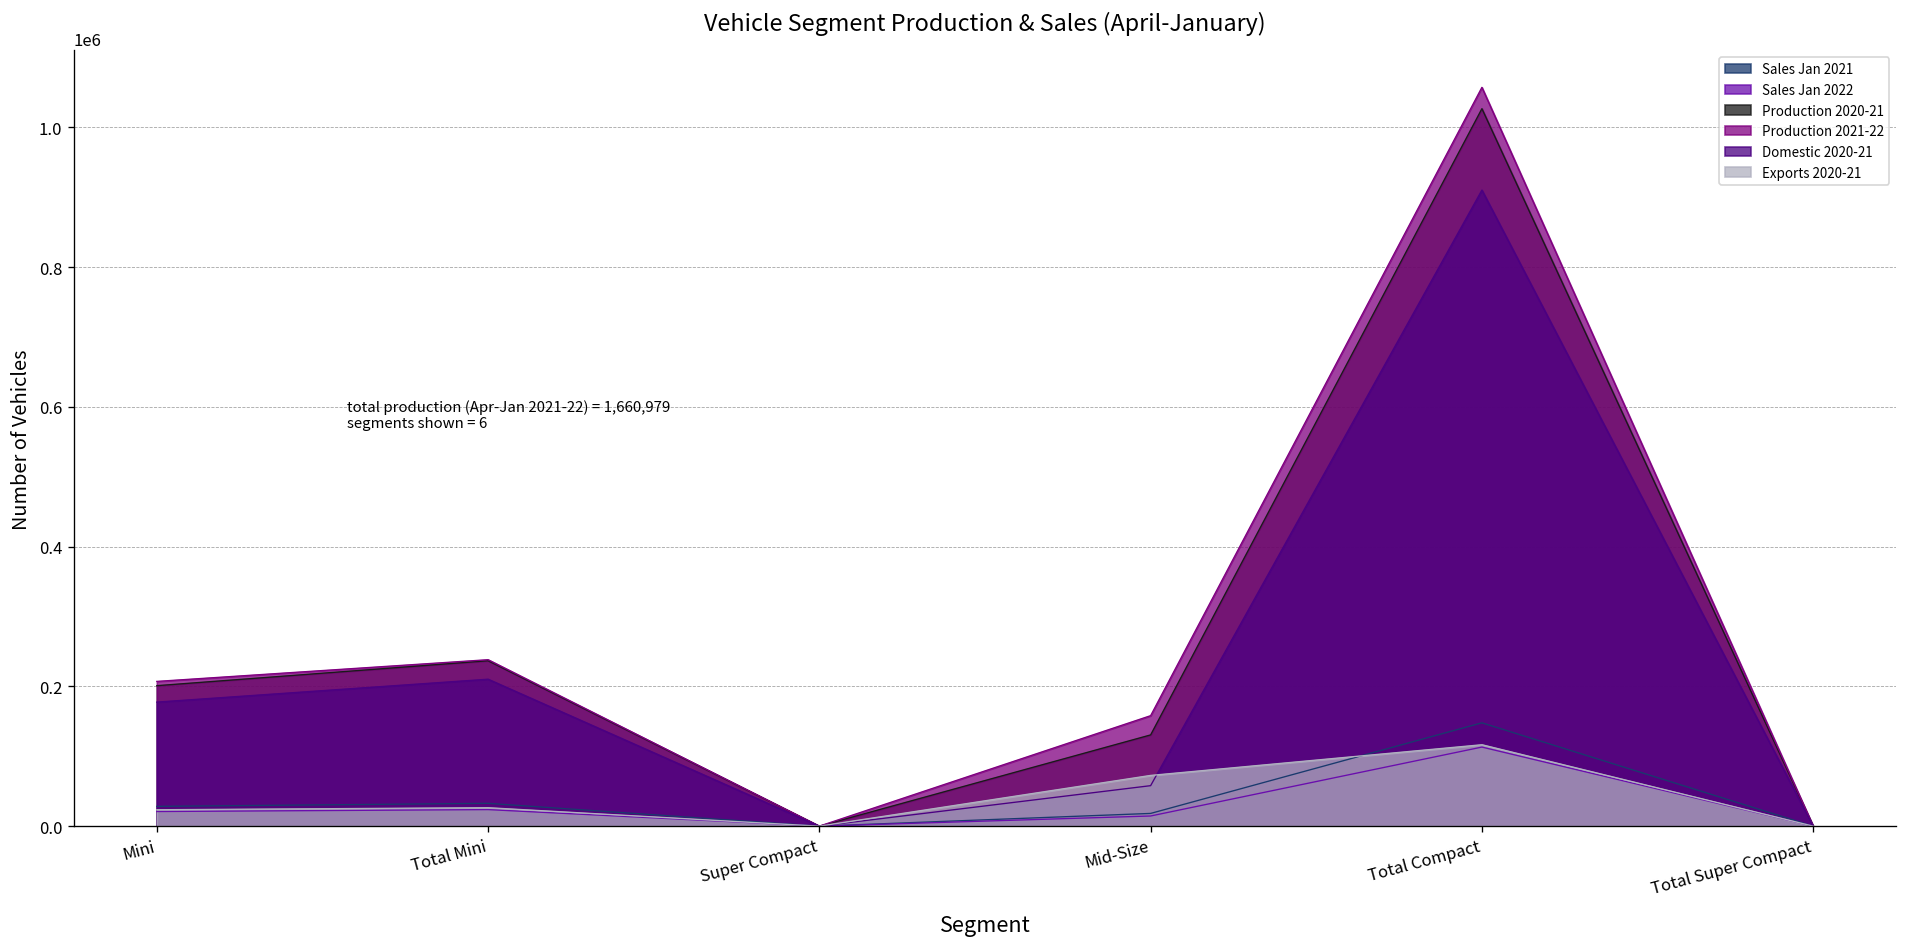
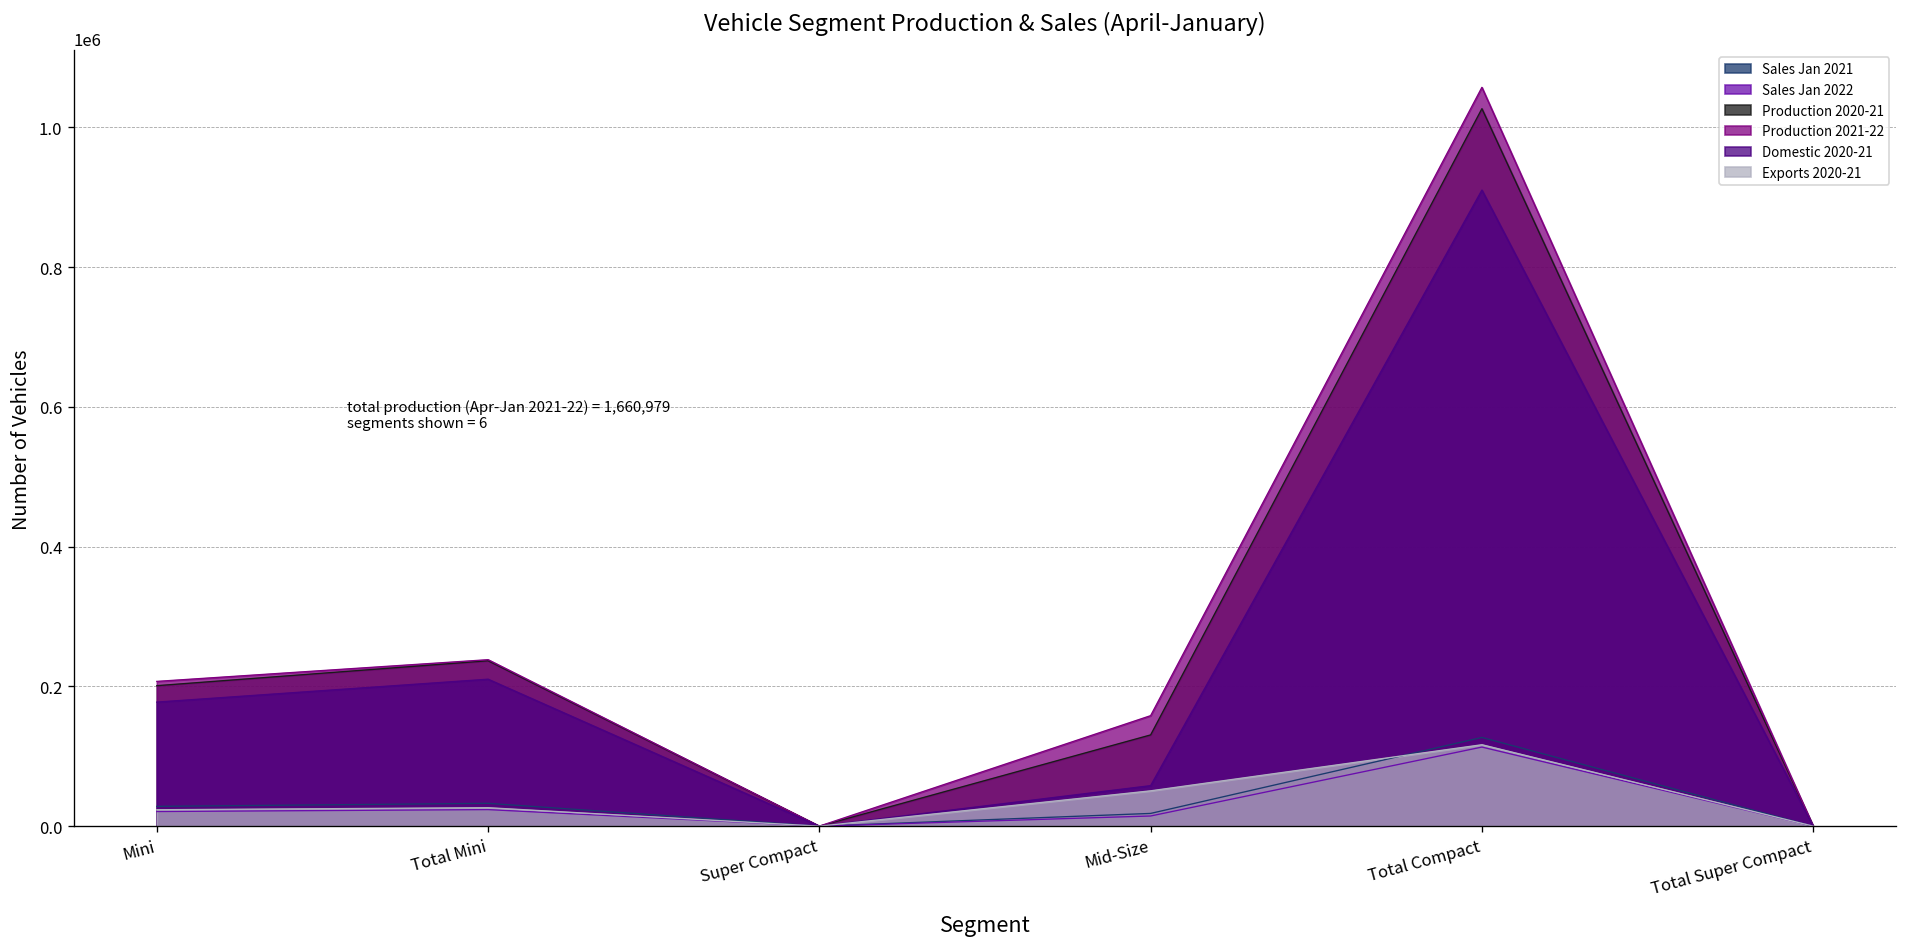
Exports 2020-21, Mid-Size: 70000 -> 50000
Sales Jan 2021, Total Compact: 150000 -> 130000
